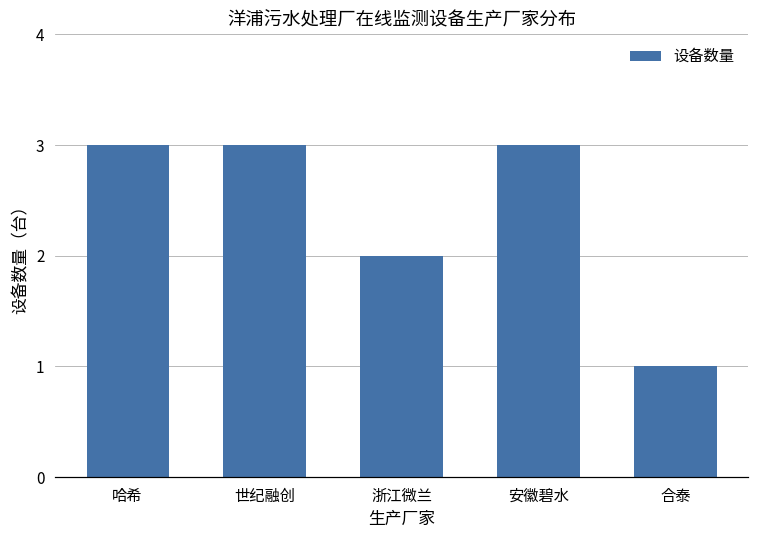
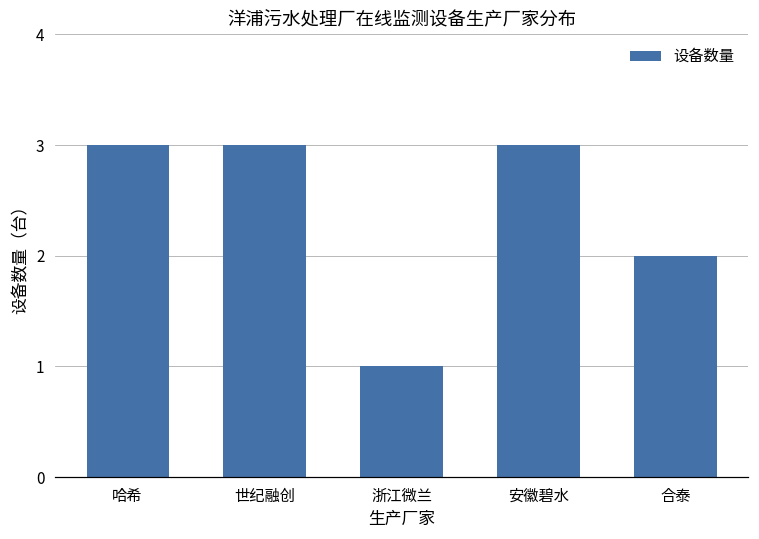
浙江微兰: 2 -> 1
合泰: 1 -> 2
